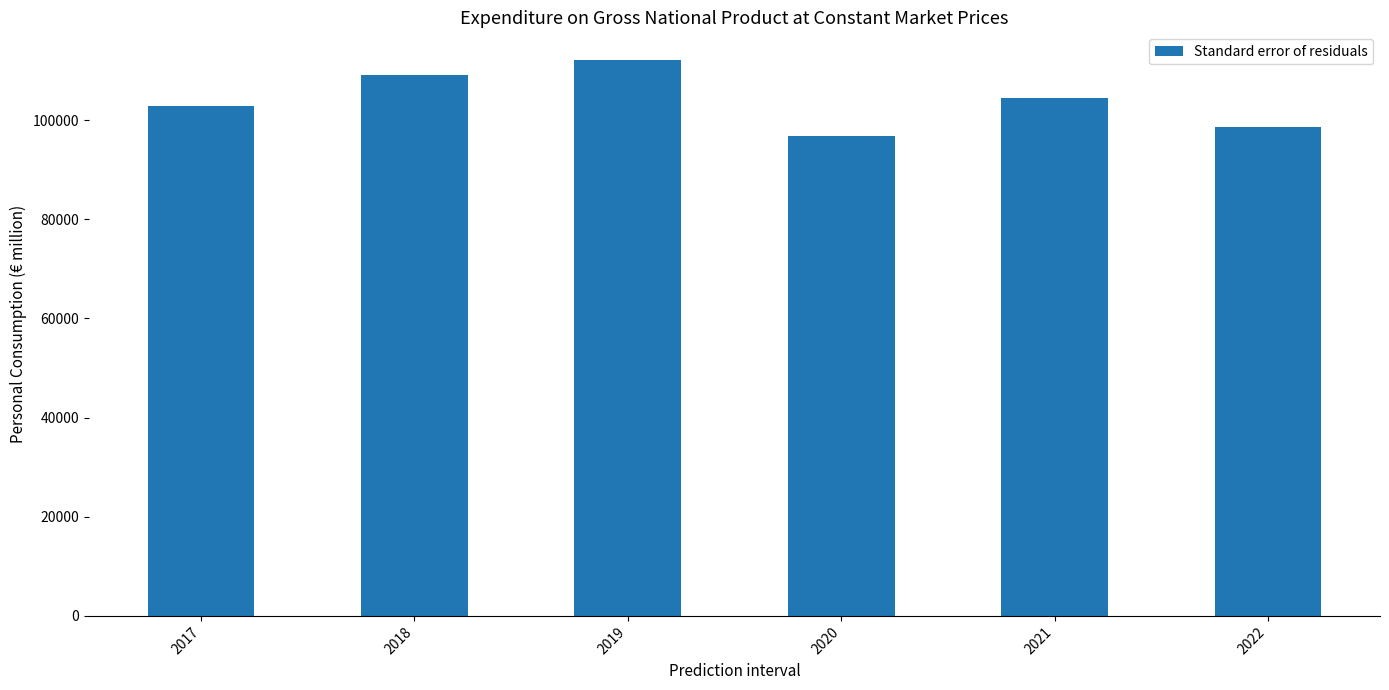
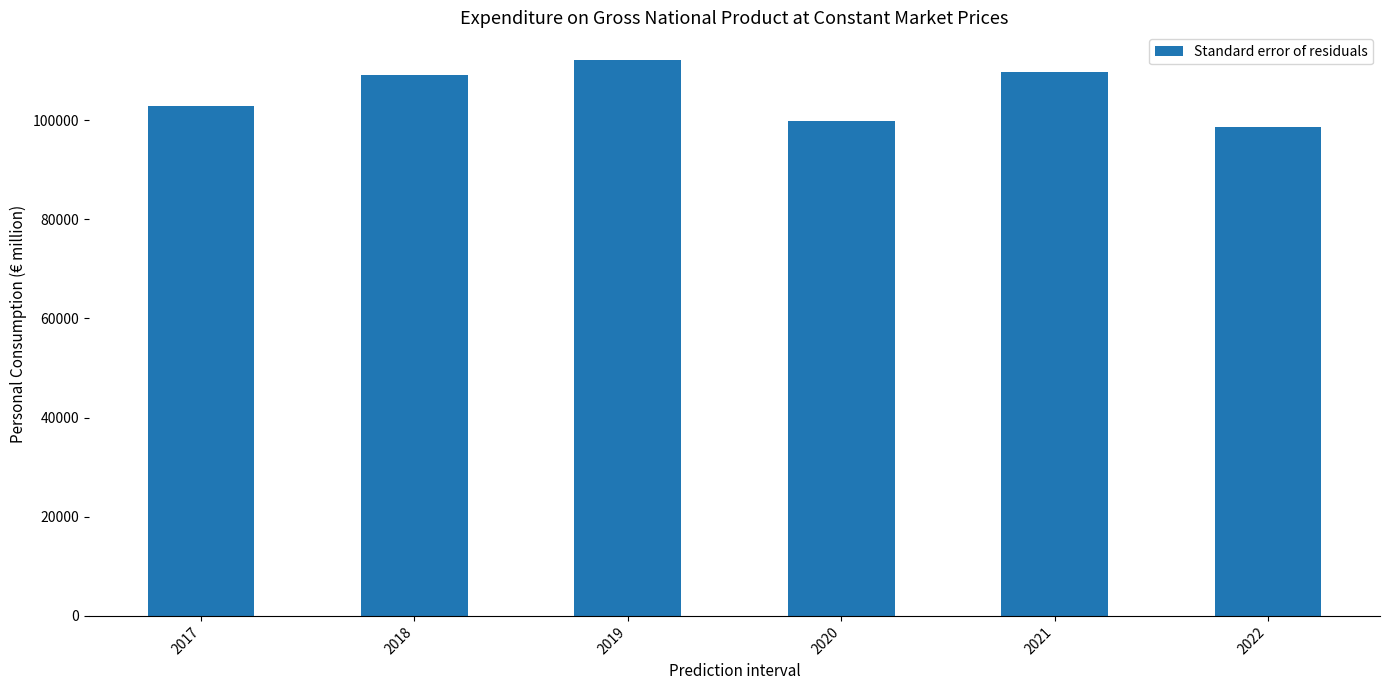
2020: 97000 -> 100000
2021: 104000 -> 110000
